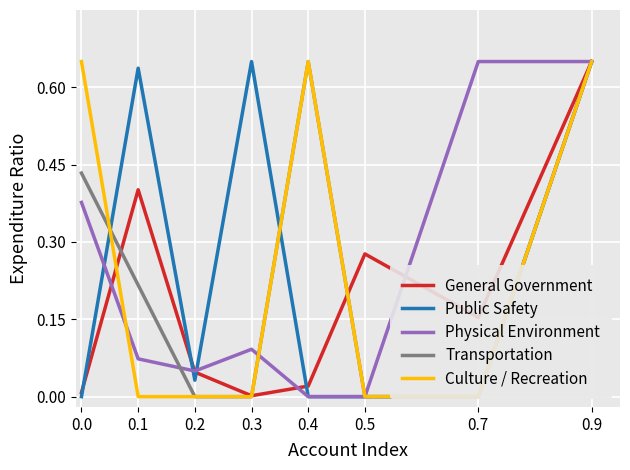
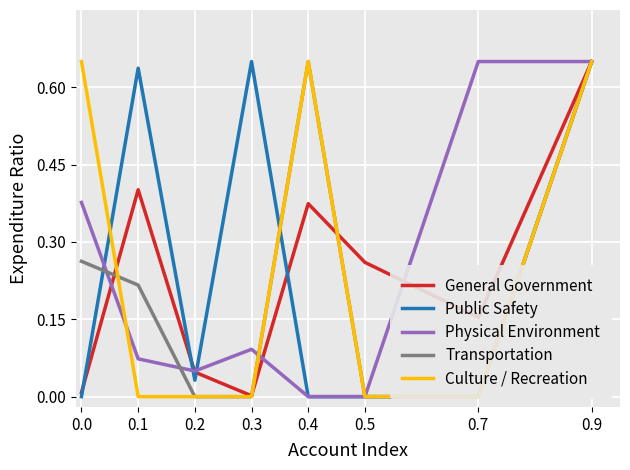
Transportation, 0.0: 0.43 -> 0.26
General Government, 0.4: 0.02 -> 0.37
General Government, 0.5: 0.28 -> 0.26
